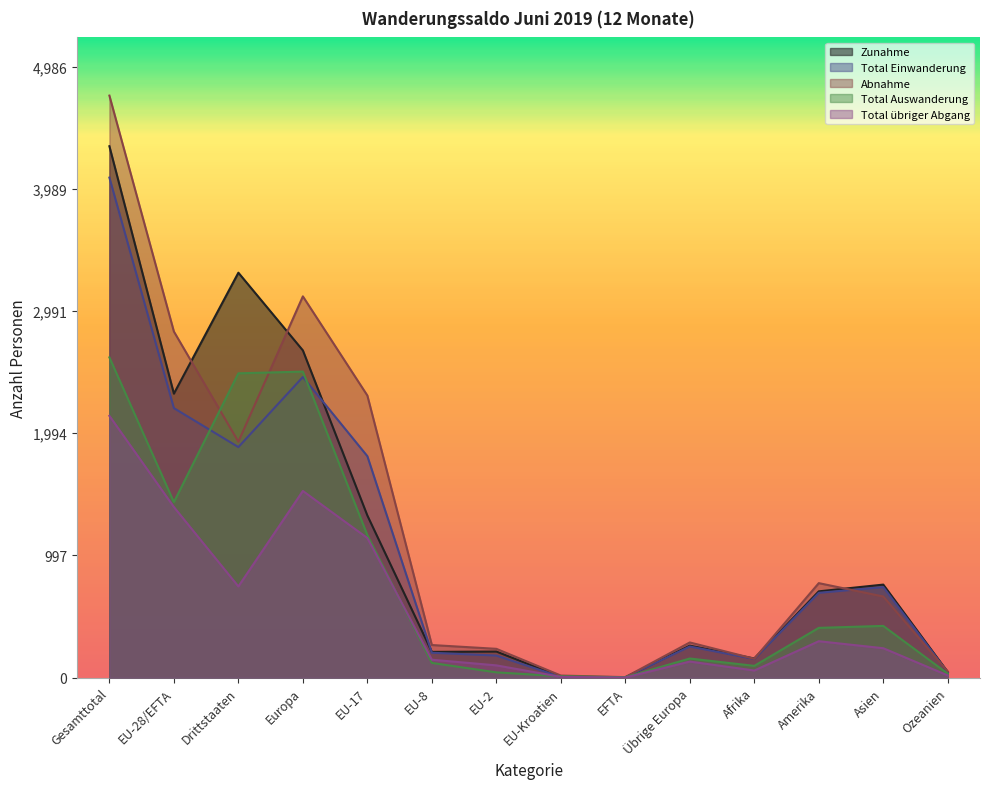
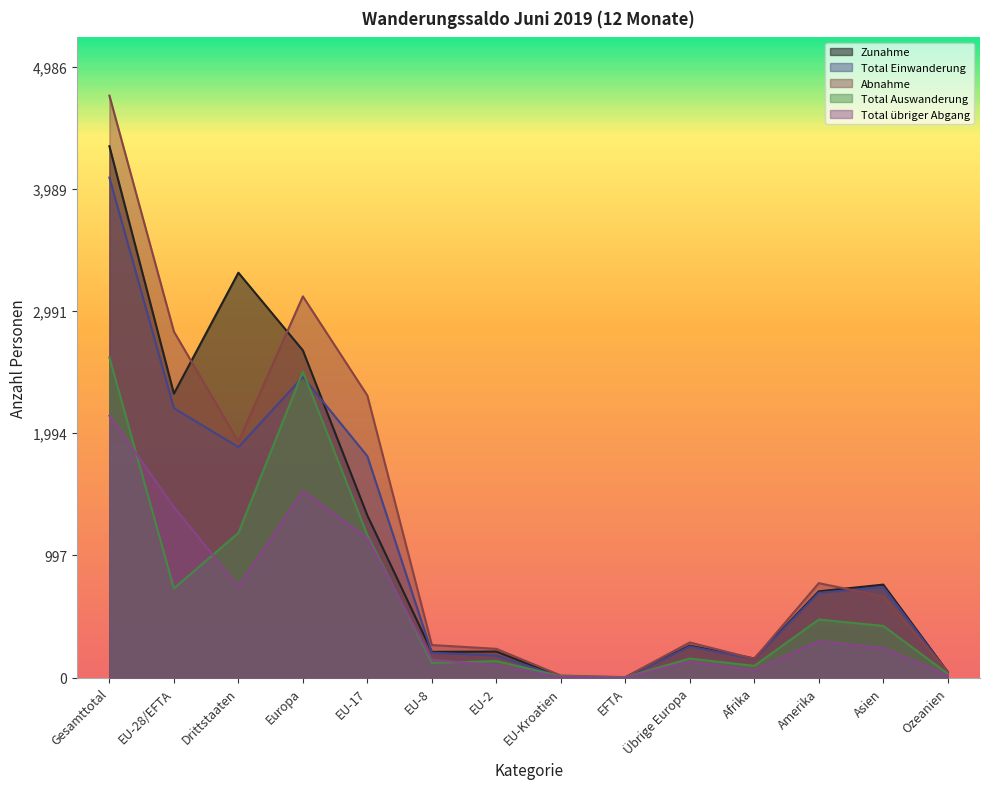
Total Auswanderung, EU-28/EFTA: 1,430 -> 730
Total Auswanderung, Drittstaaten: 2,480 -> 1,180
Total Auswanderung, EU-2: 40 -> 140
Total Auswanderung, Amerika: 410 -> 470
